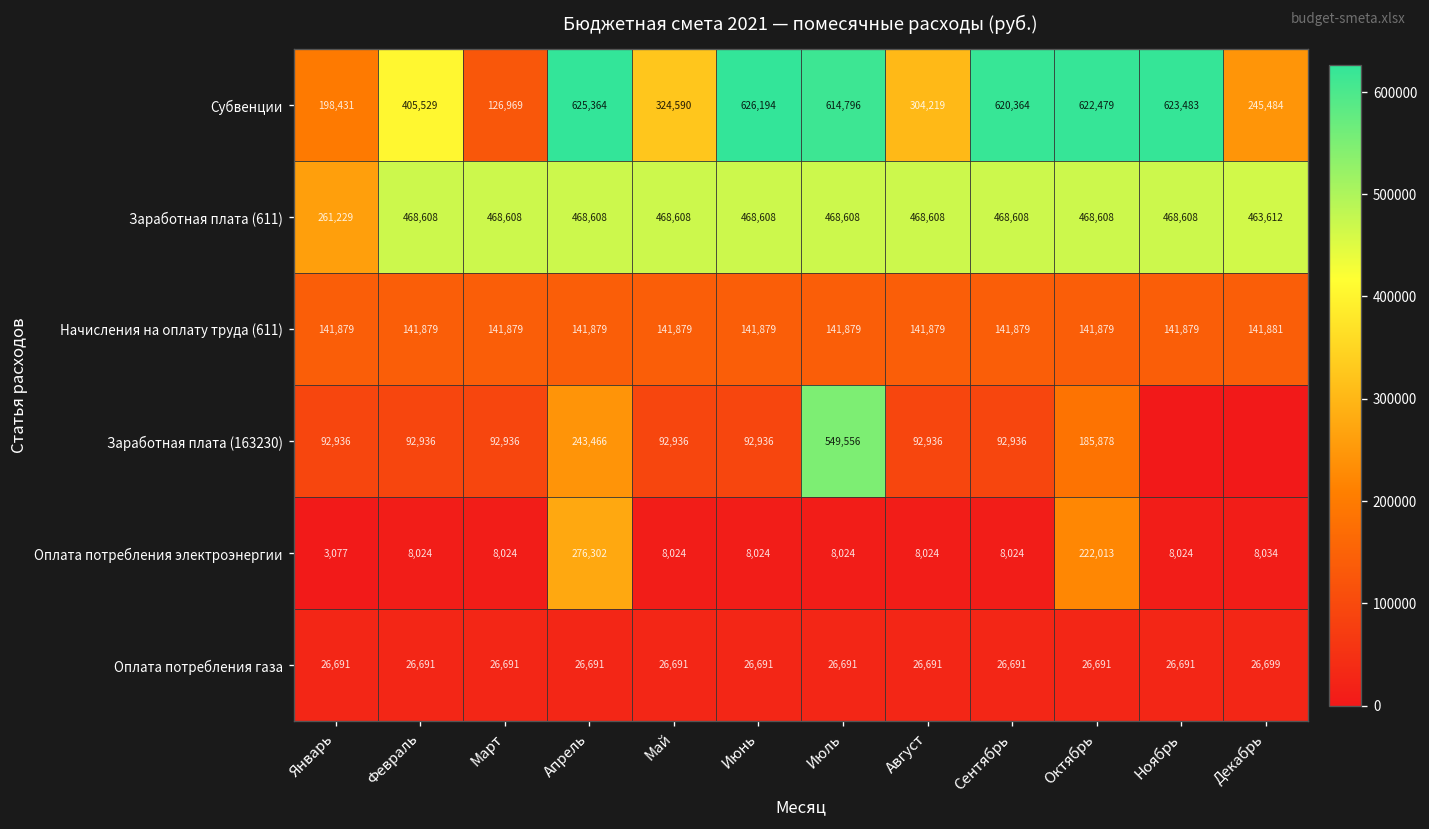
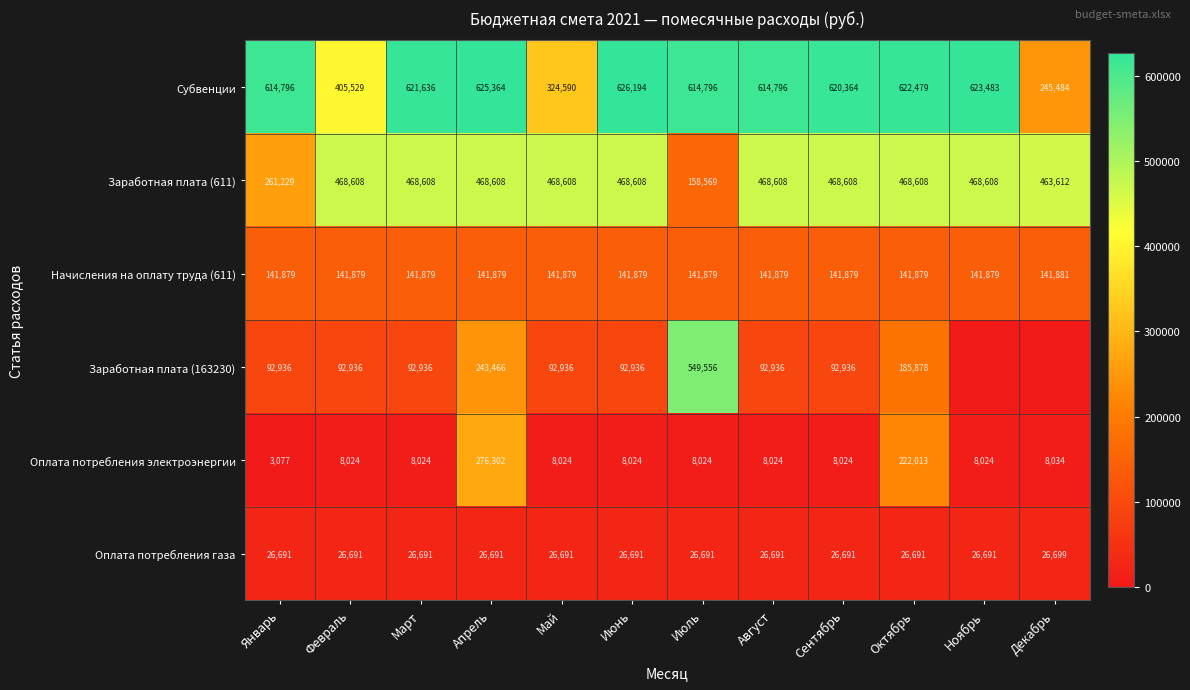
Субвенции, Январь: 198,431 -> 614,796
Субвенции, Март: 126,969 -> 621,636
Субвенции, Август: 304,219 -> 614,796
Заработная плата (611), Июль: 468,608 -> 158,569
